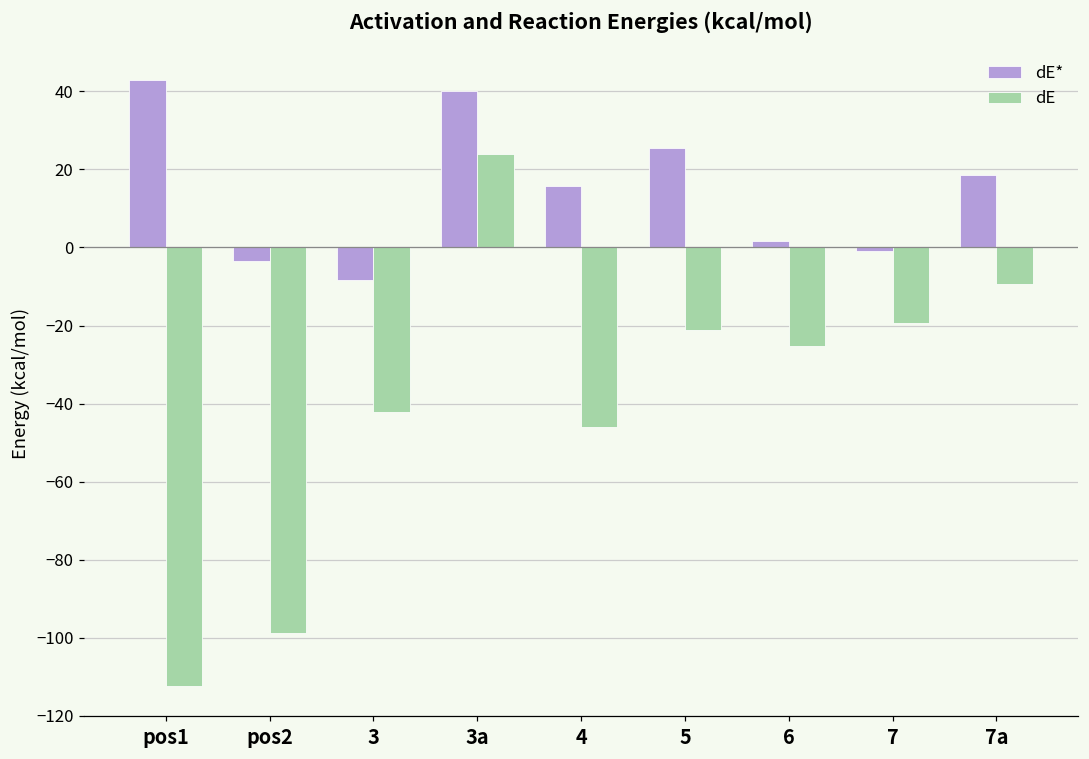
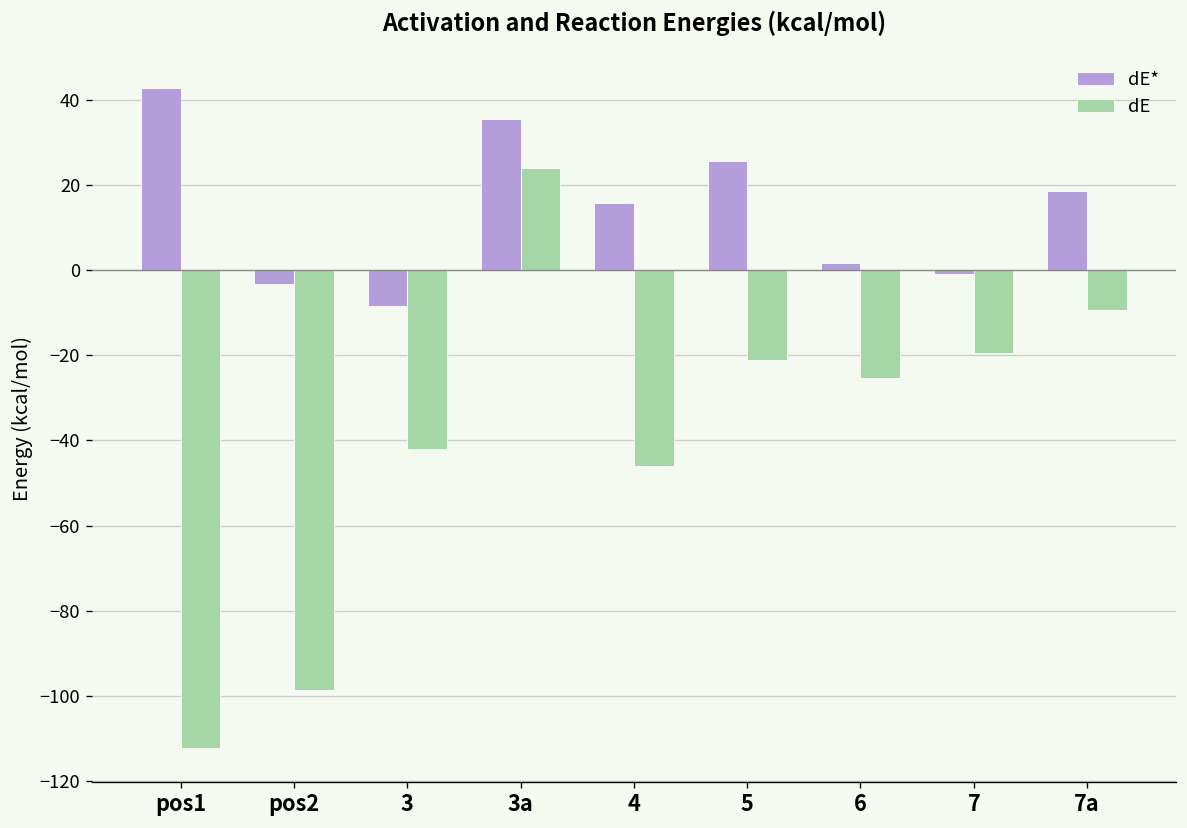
dE*, 3a: 40 -> 35
